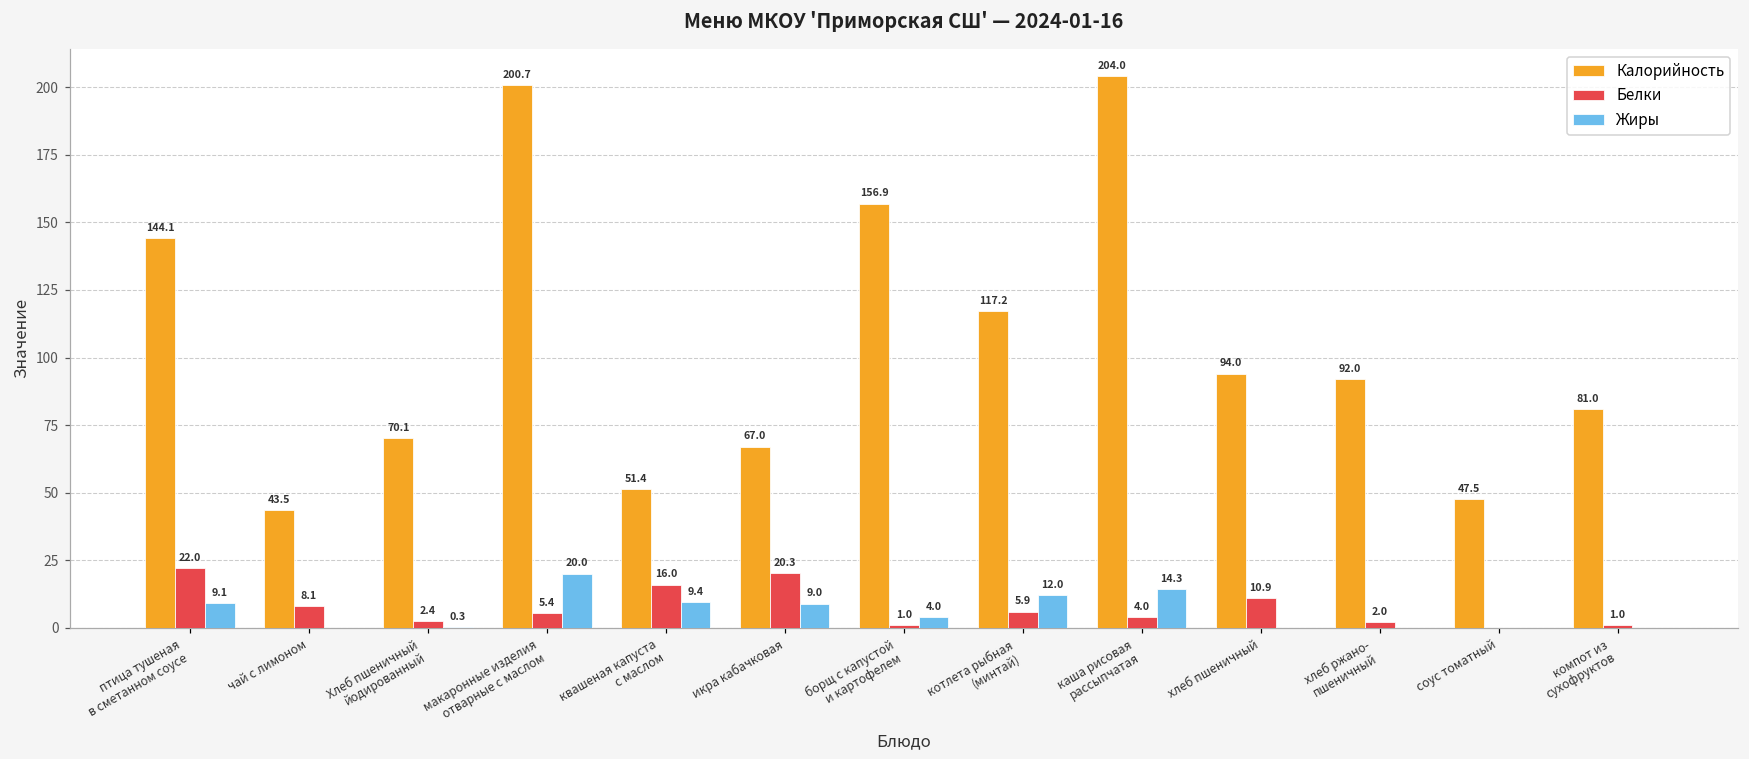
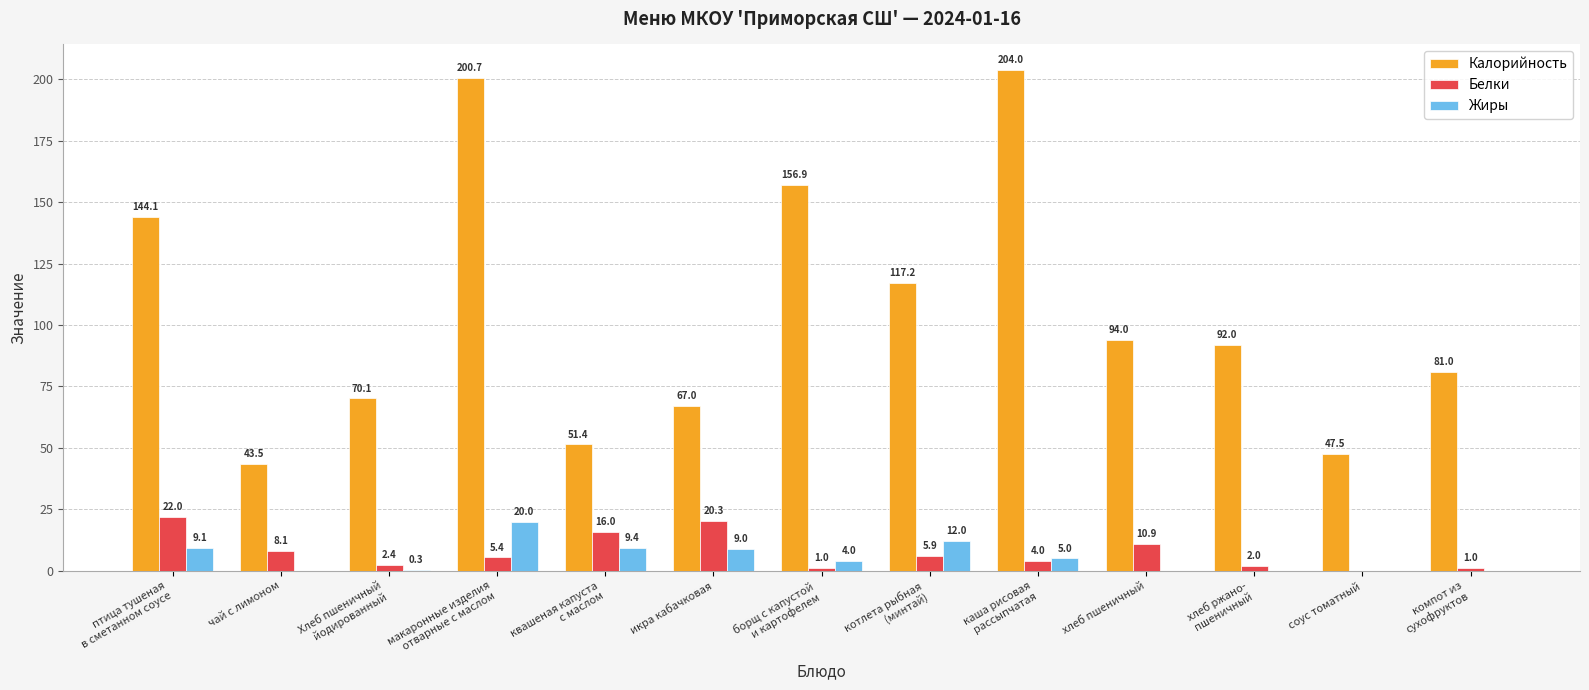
Жиры, каша рисовая рассыпчатая: 14.3 -> 5.0
